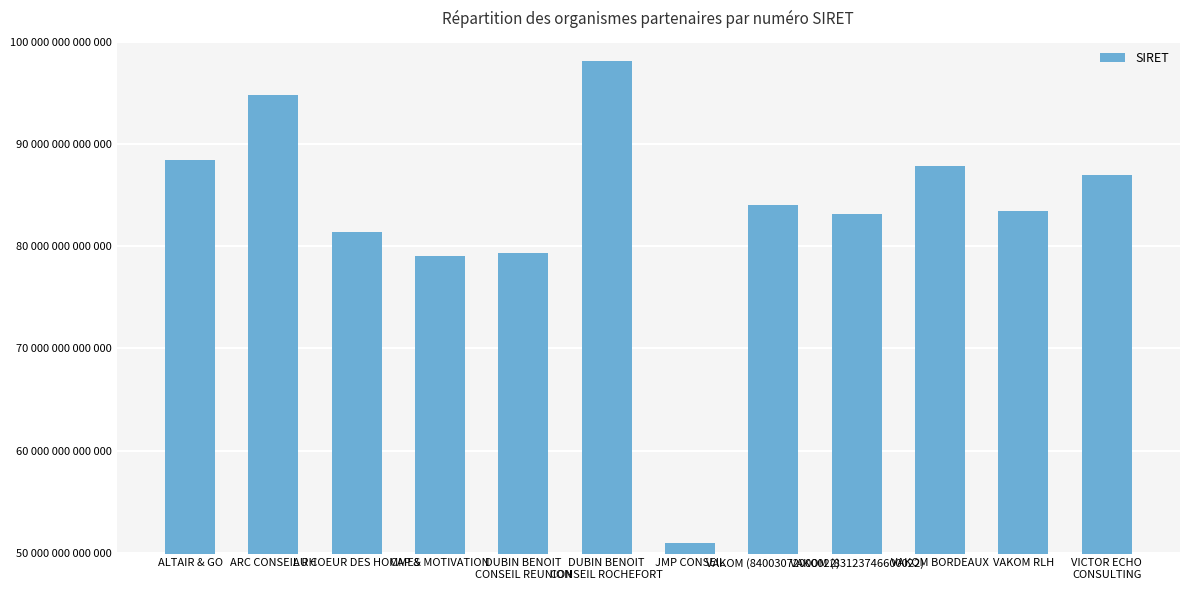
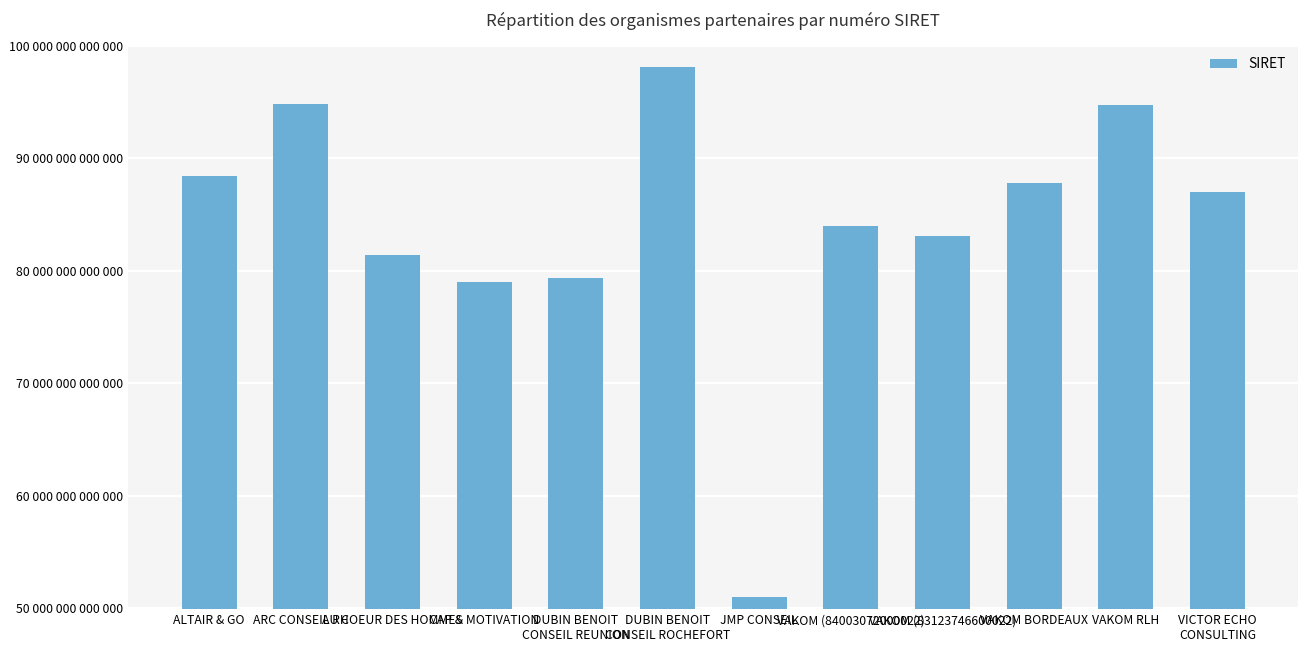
VAKOM RLH: 83400000000000 -> 94700000000000
